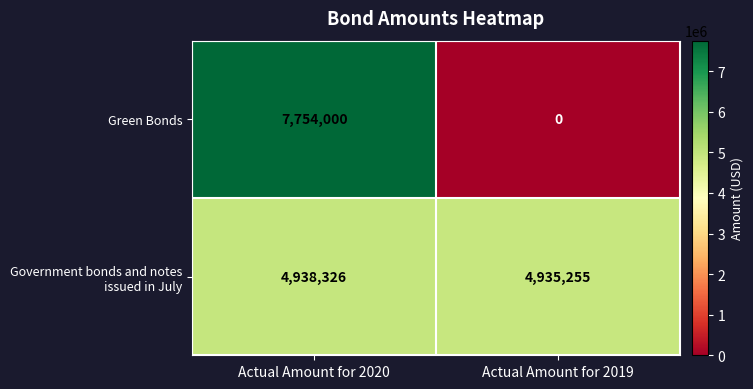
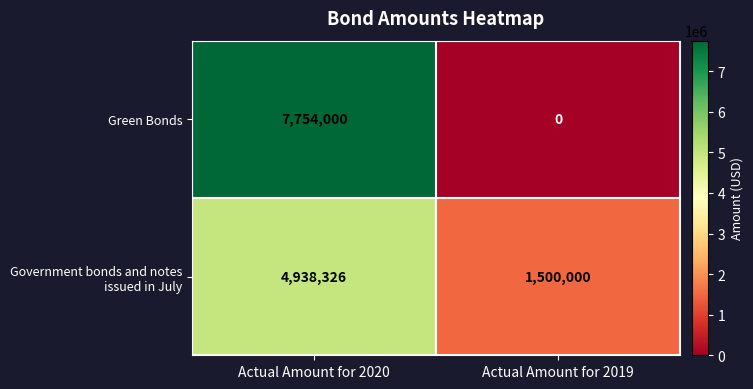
Government bonds and notes issued in July, Actual Amount for 2019: 4,935,255 -> 1,500,000
